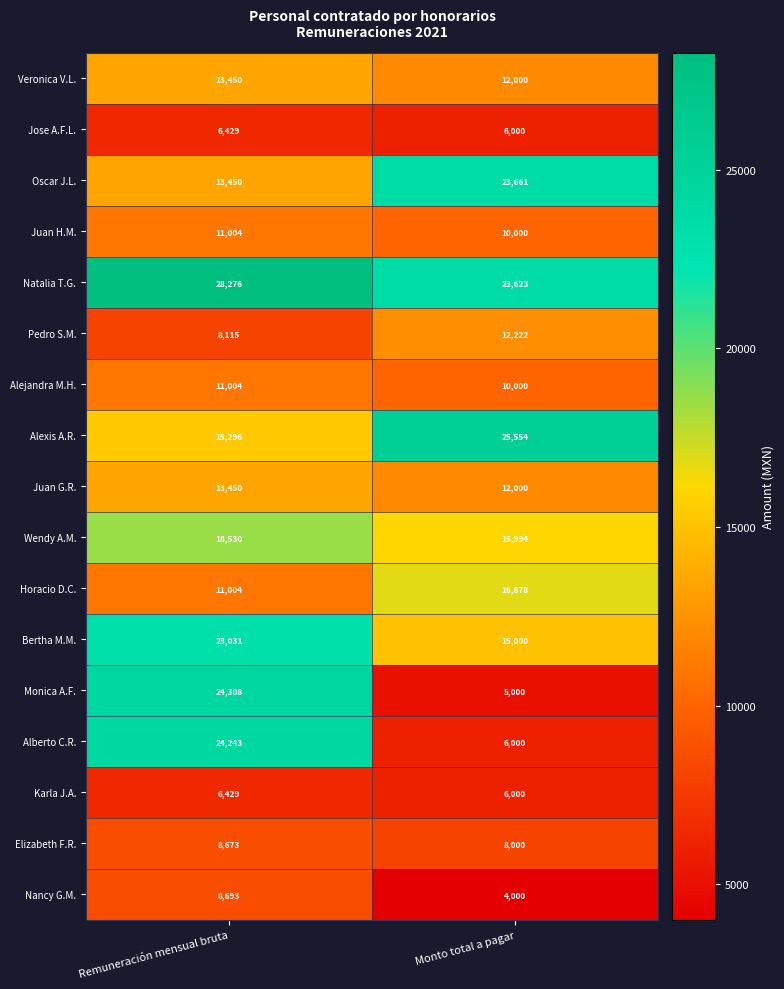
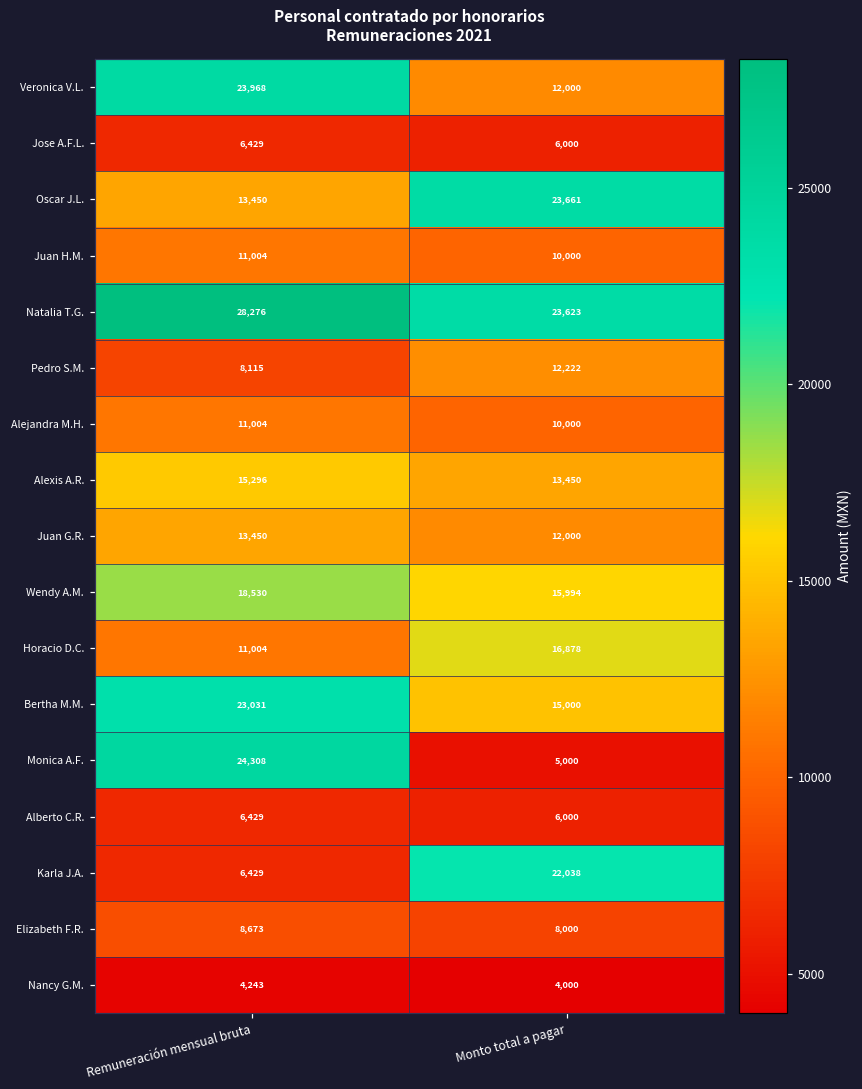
Veronica V.L., Remuneración mensual bruta: 13,450 -> 23,968
Alexis A.R., Monto total a pagar: 25,554 -> 13,450
Alberto C.R., Remuneración mensual bruta: 24,243 -> 6,429
Karla J.A., Monto total a pagar: 6,000 -> 22,038
Nancy G.M., Remuneración mensual bruta: 8,693 -> 4,243
